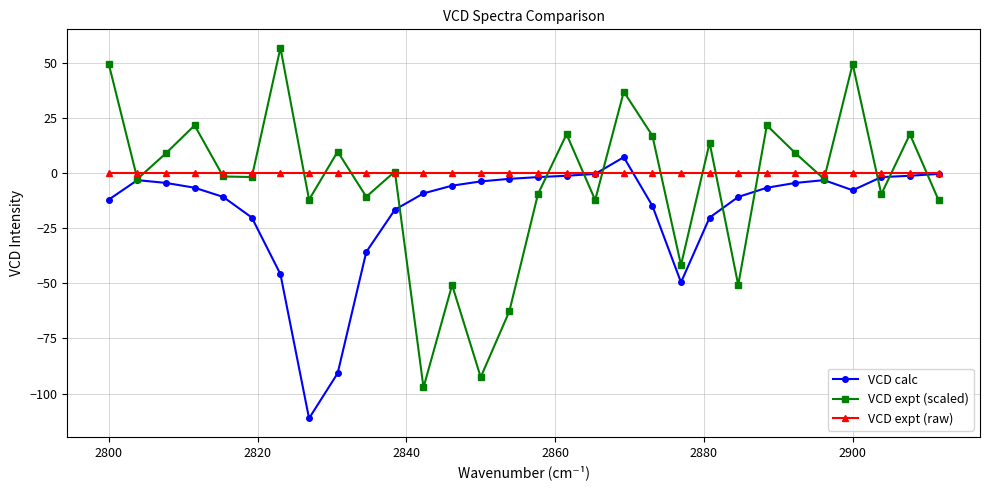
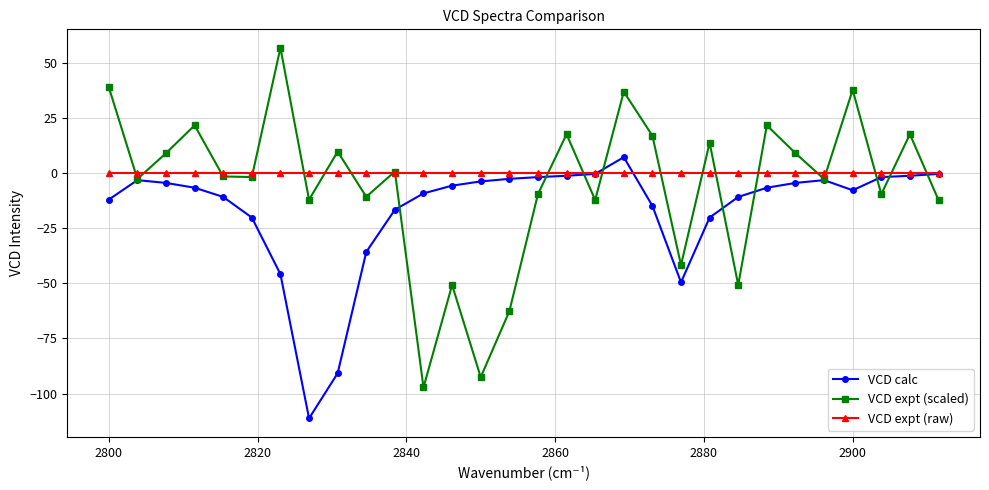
VCD expt (scaled), 2800: 50 -> 39
VCD expt (scaled), 2900: 50 -> 38
